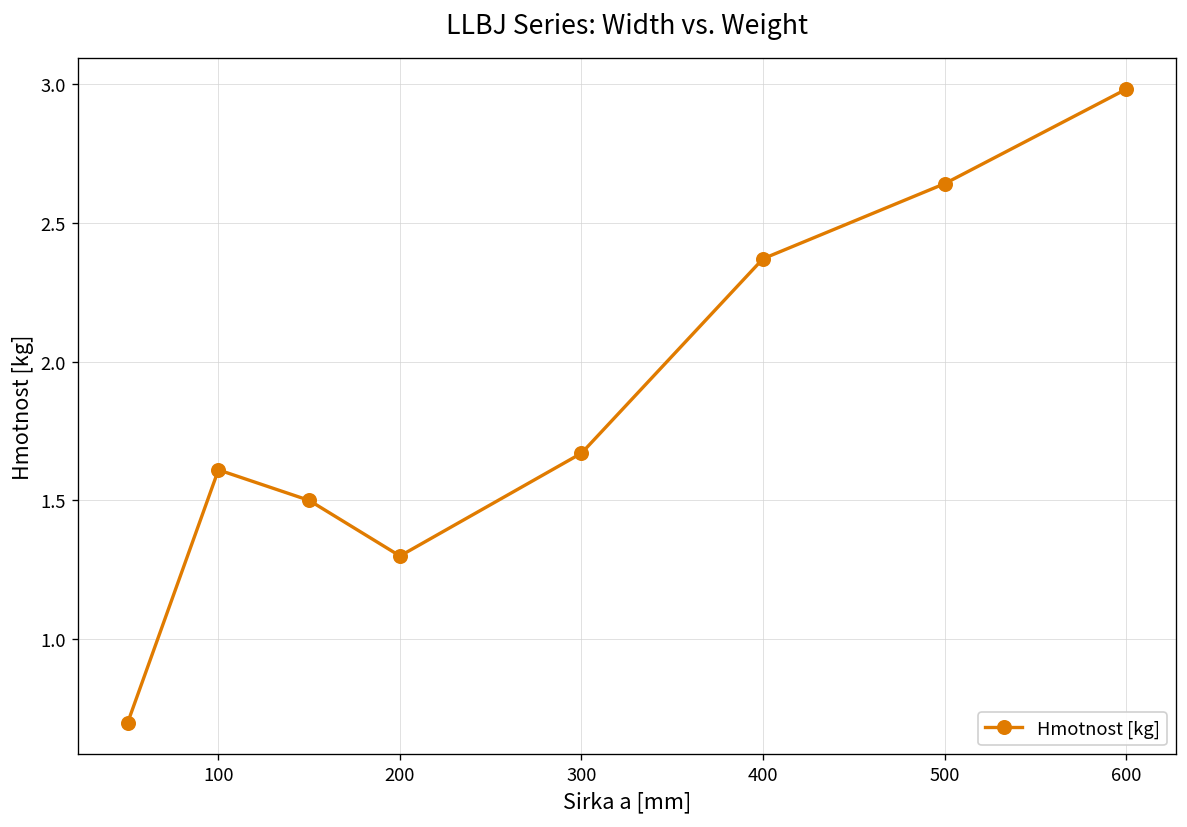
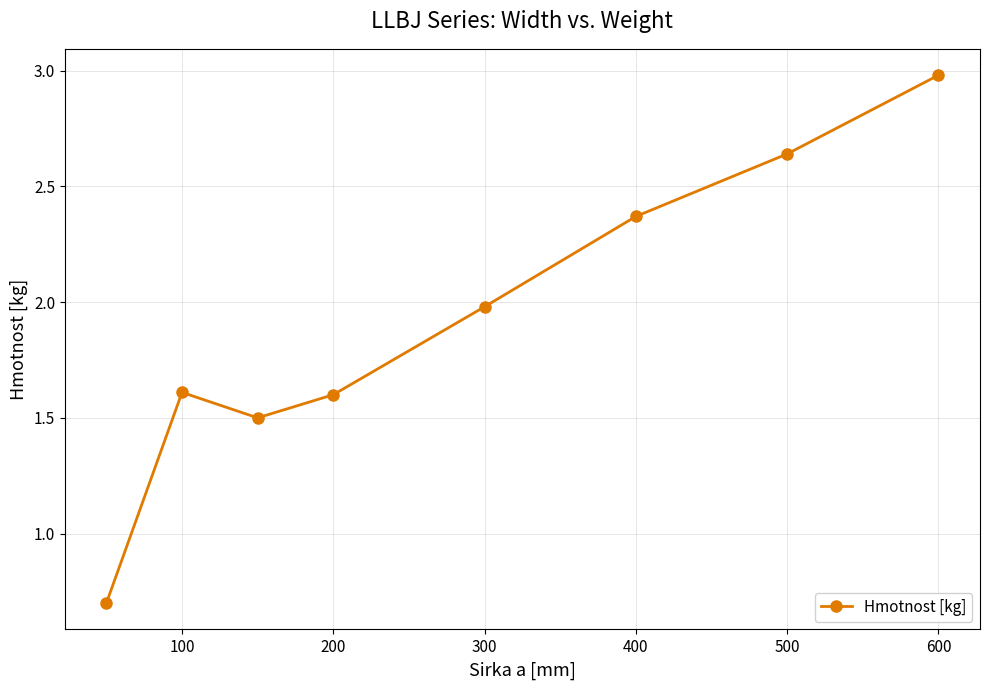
200: 1.3 -> 1.6
300: 1.67 -> 1.98
